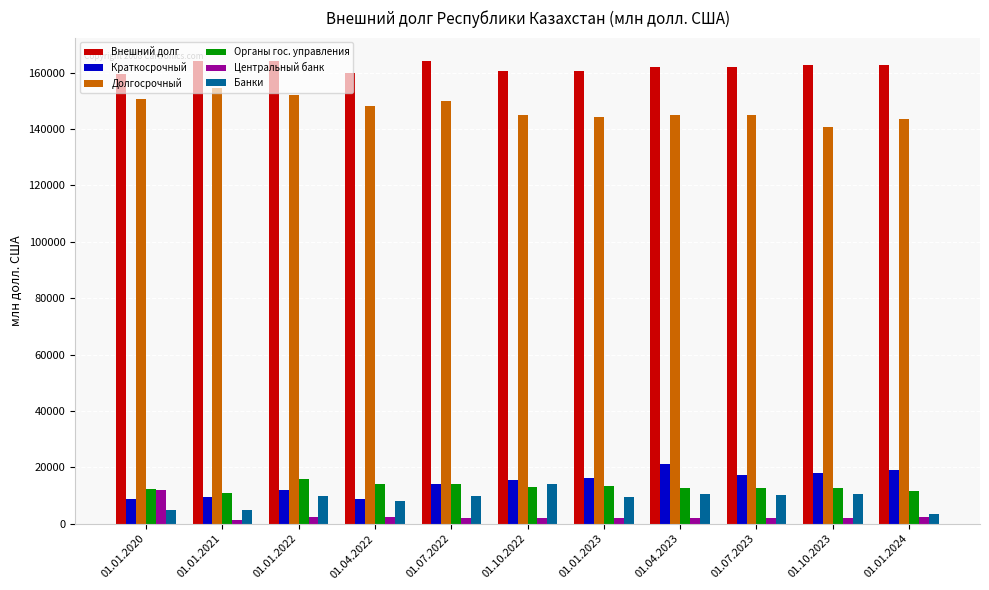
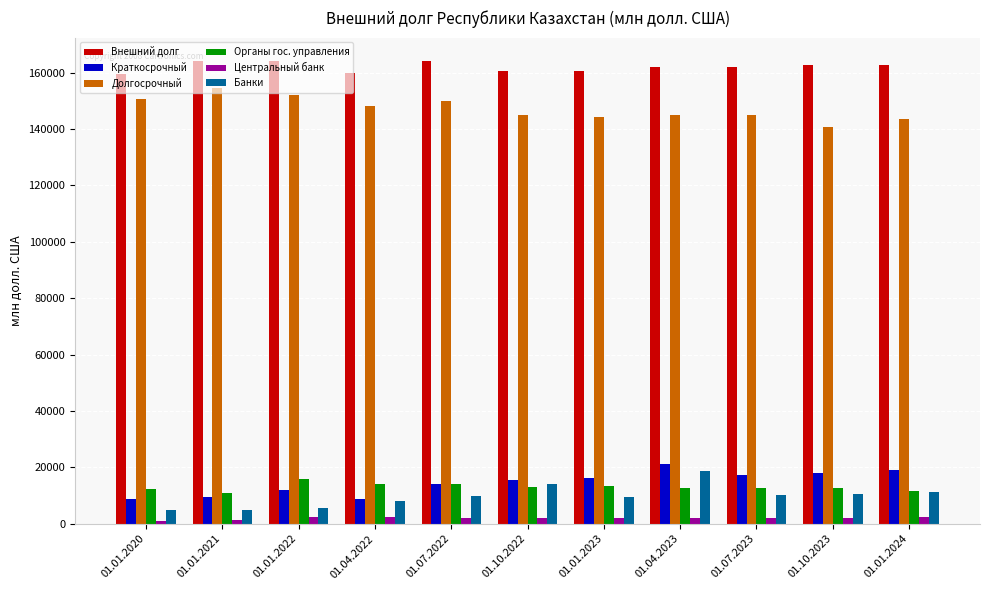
Центральный банк, 01.01.2020: 12000 -> 1000
Банки, 01.01.2022: 10000 -> 5000
Банки, 01.04.2023: 11000 -> 19000
Банки, 01.01.2024: 3000 -> 11000
